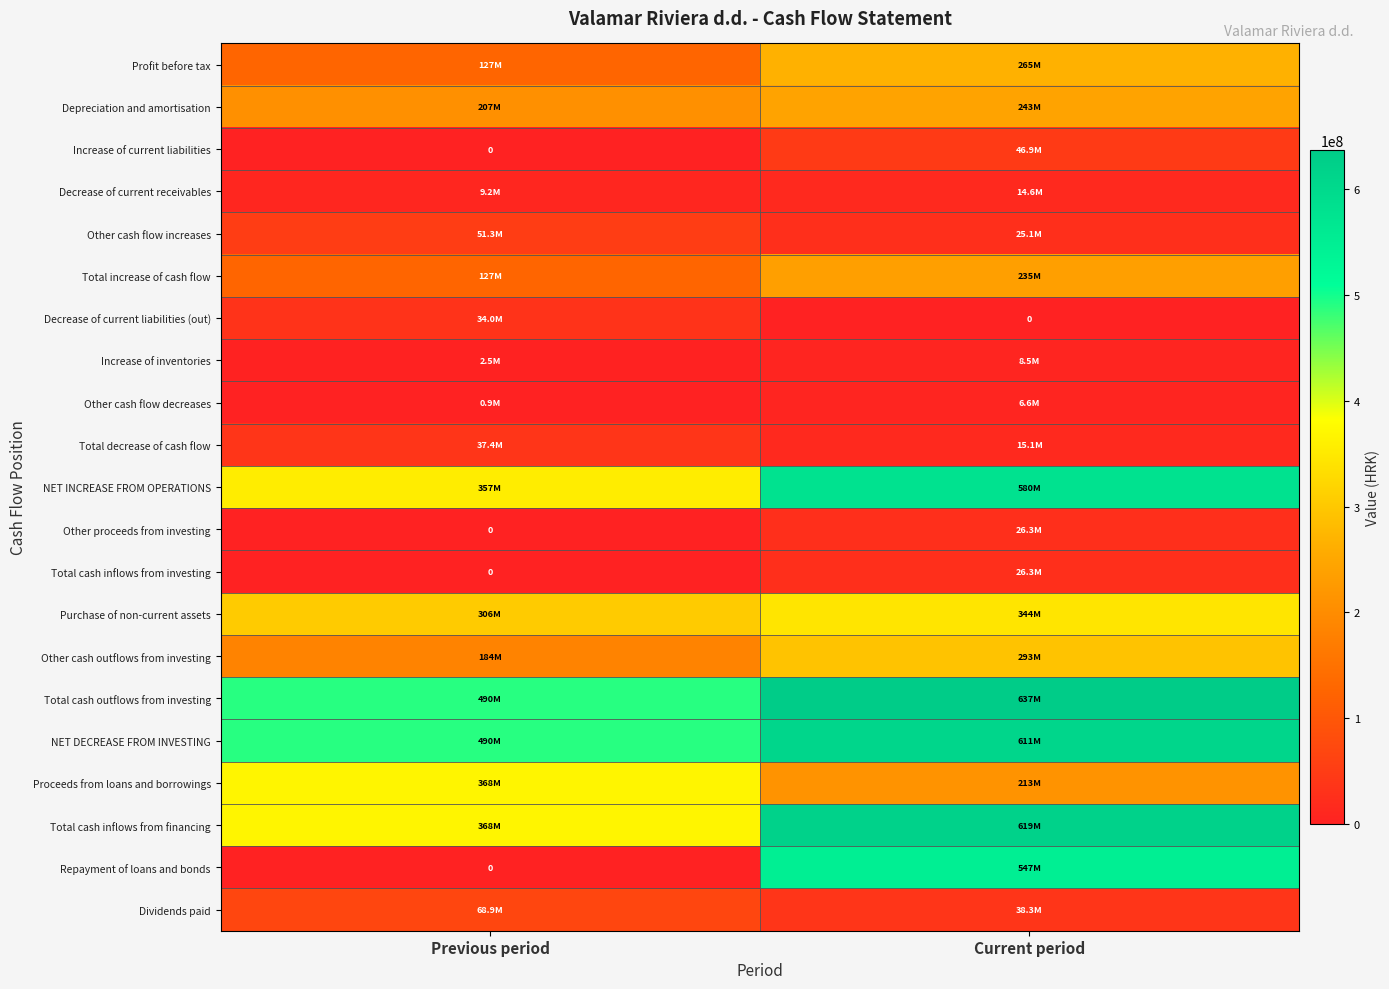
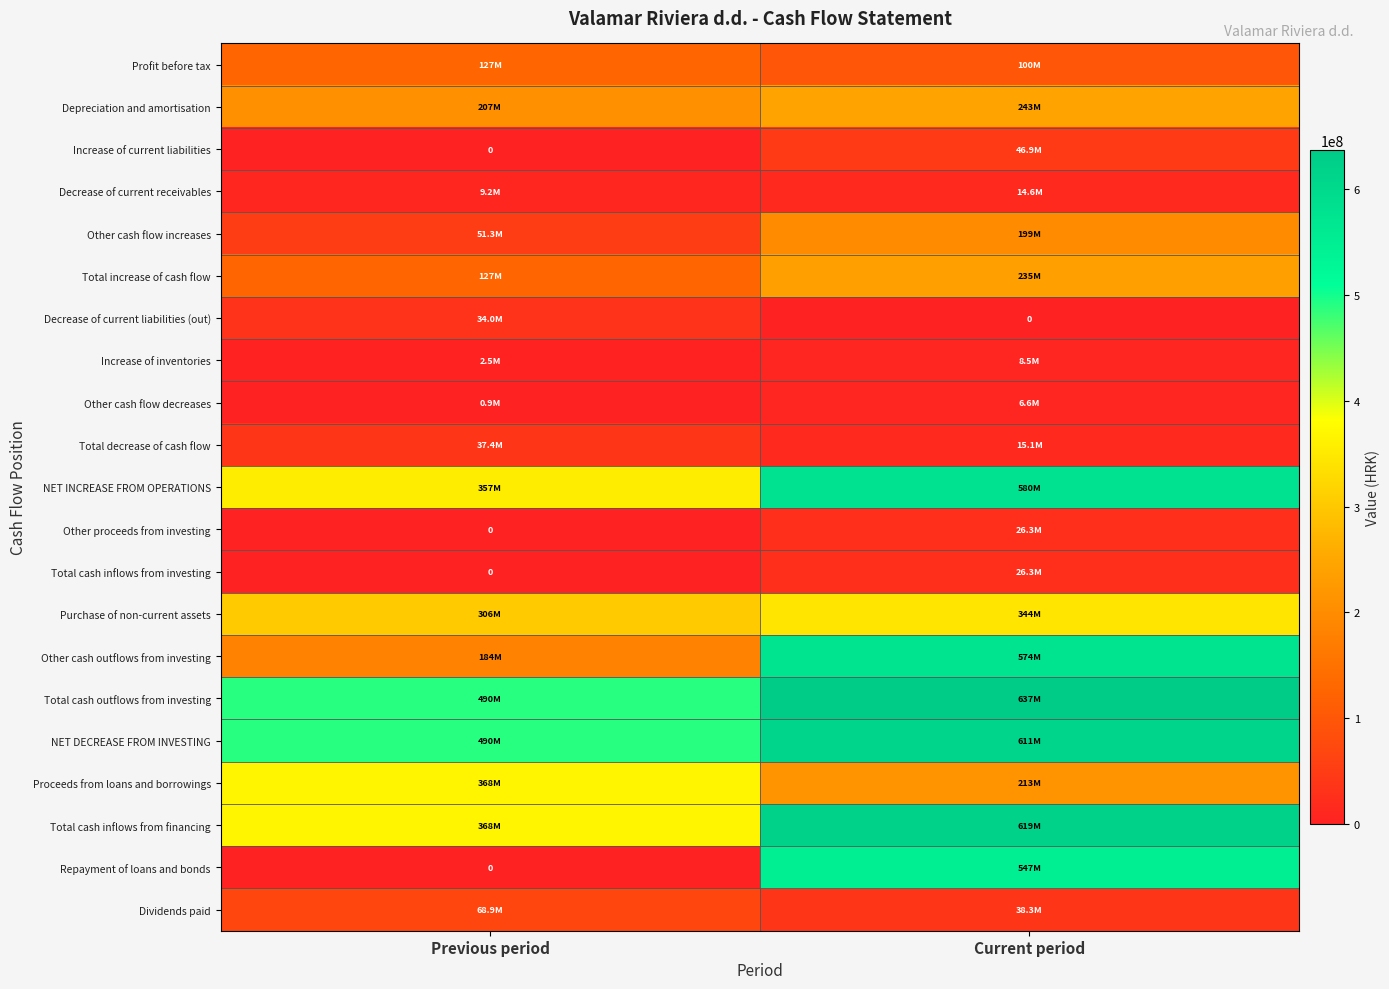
Profit before tax, Current period: 265M -> 100M
Other cash flow increases, Current period: 25.1M -> 199M
Other cash outflows from investing, Current period: 293M -> 574M
